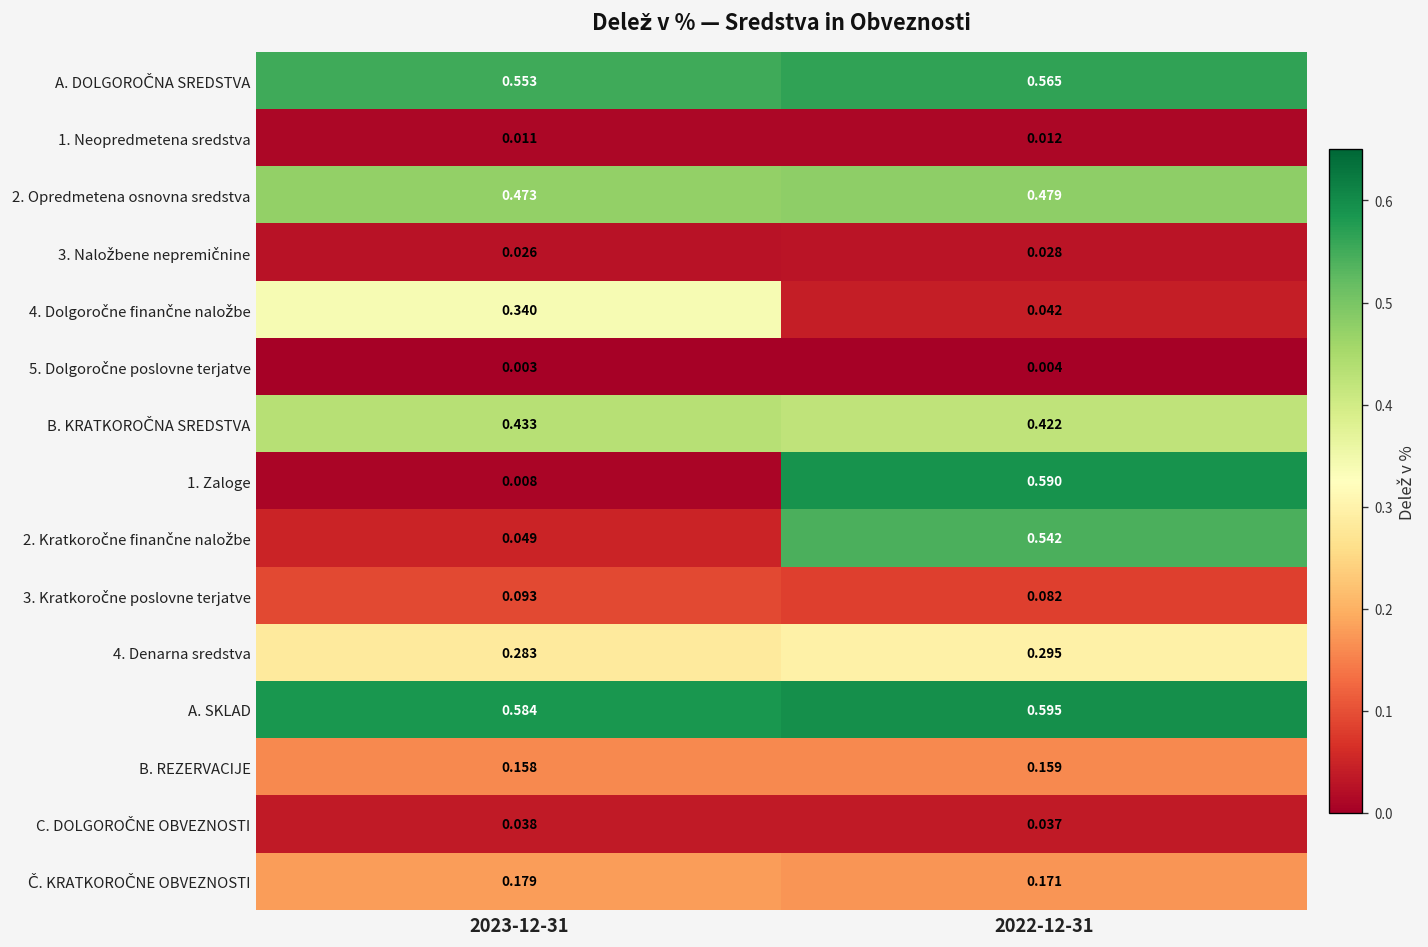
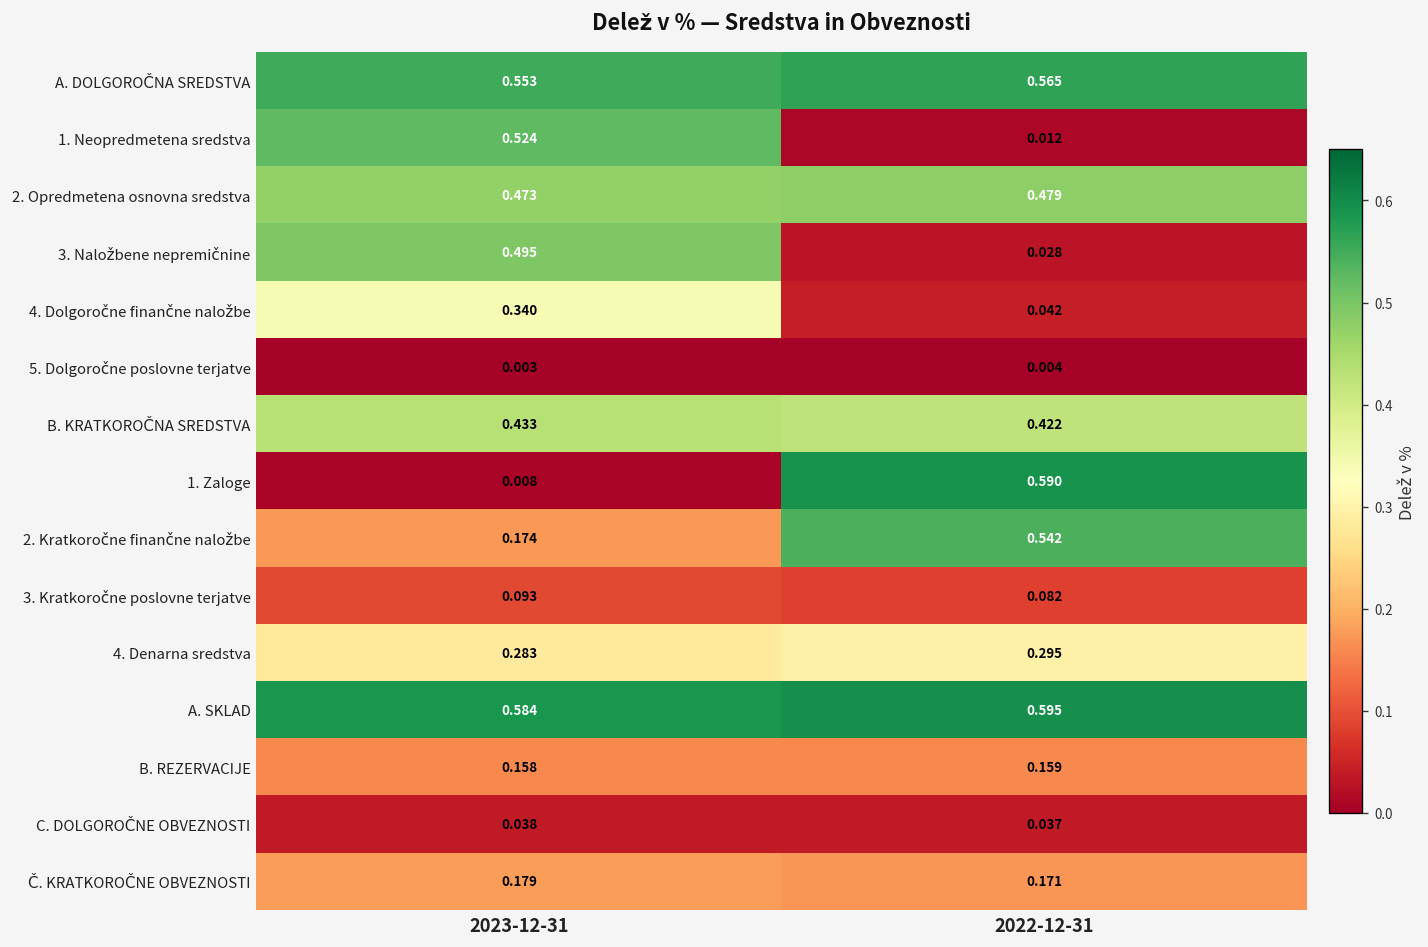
1. Neopredmetena sredstva, 2023-12-31: 0.011 -> 0.524
3. Naložbene nepremičnine, 2023-12-31: 0.026 -> 0.495
2. Kratkoročne finančne naložbe, 2023-12-31: 0.049 -> 0.174
